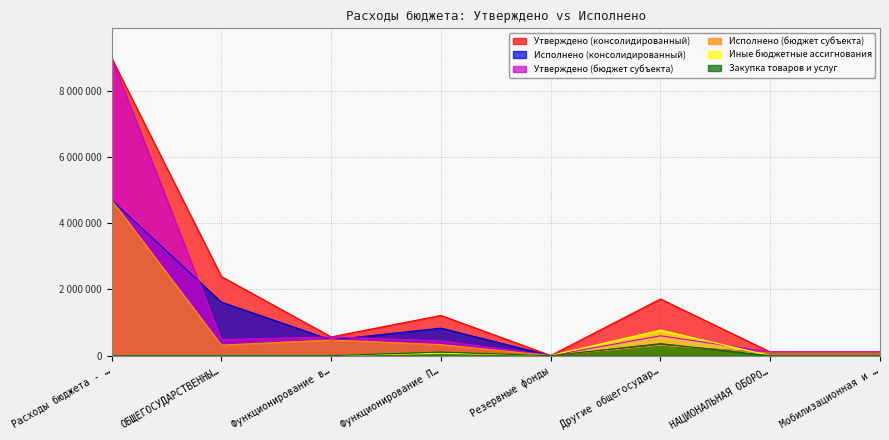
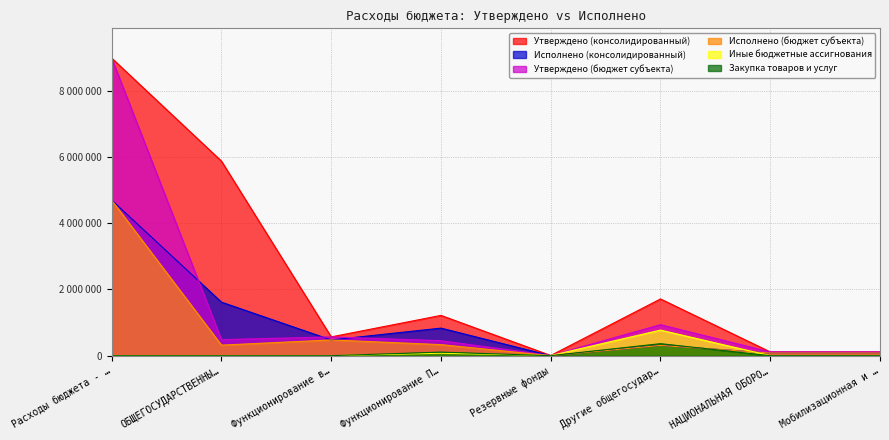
Утверждено (консолидированный), ОБЩЕГОСУДАРСТВЕННЫ…: 2400000 -> 5900000
Утверждено (бюджет субъекта), Другие общегосудар…: 600000 -> 900000
